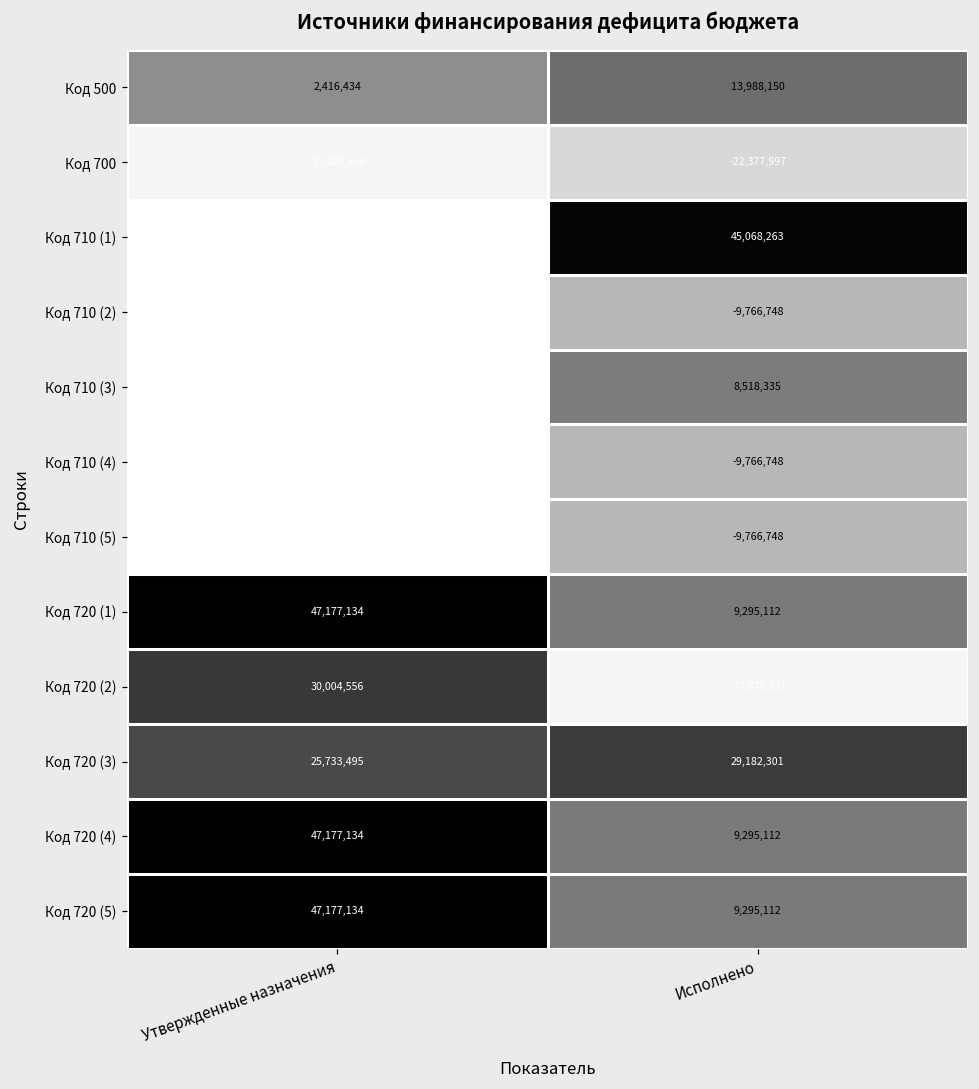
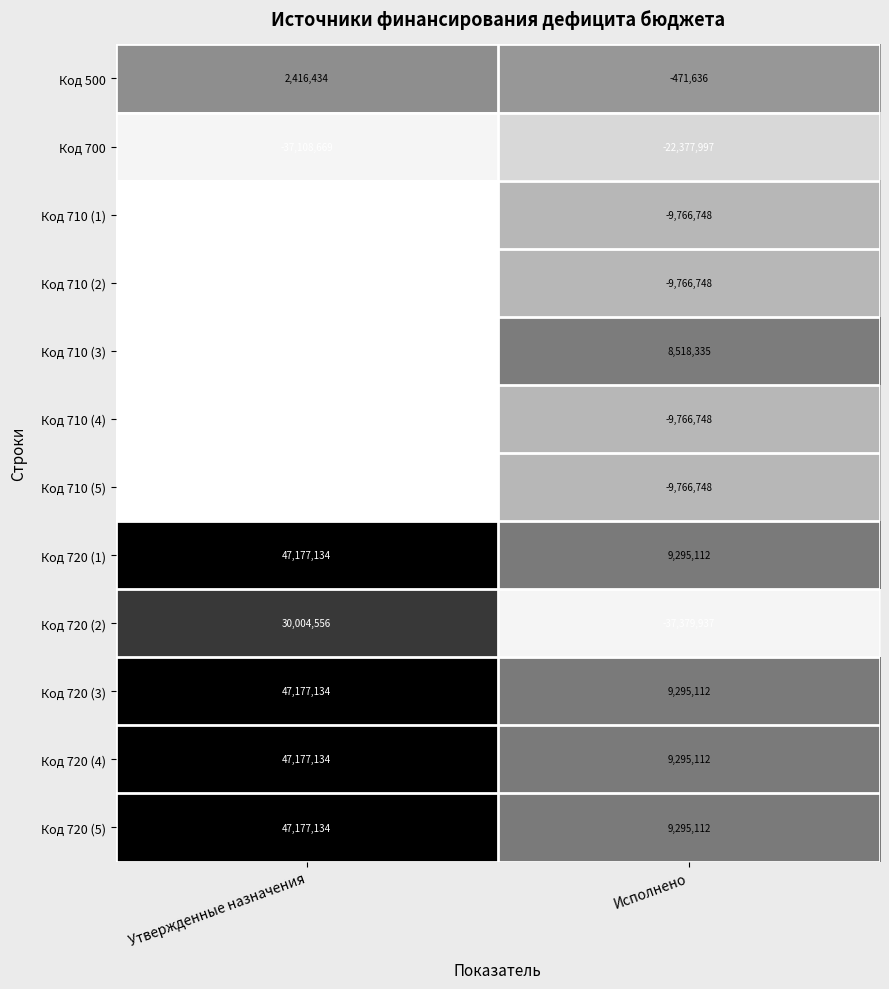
Код 500, Исполнено: 13,988,150 -> -471,636
Код 710 (1), Исполнено: 45,068,263 -> -9,766,748
Код 720 (3), Утвержденные назначения: 25,733,495 -> 47,177,134
Код 720 (3), Исполнено: 29,182,301 -> 9,295,112
